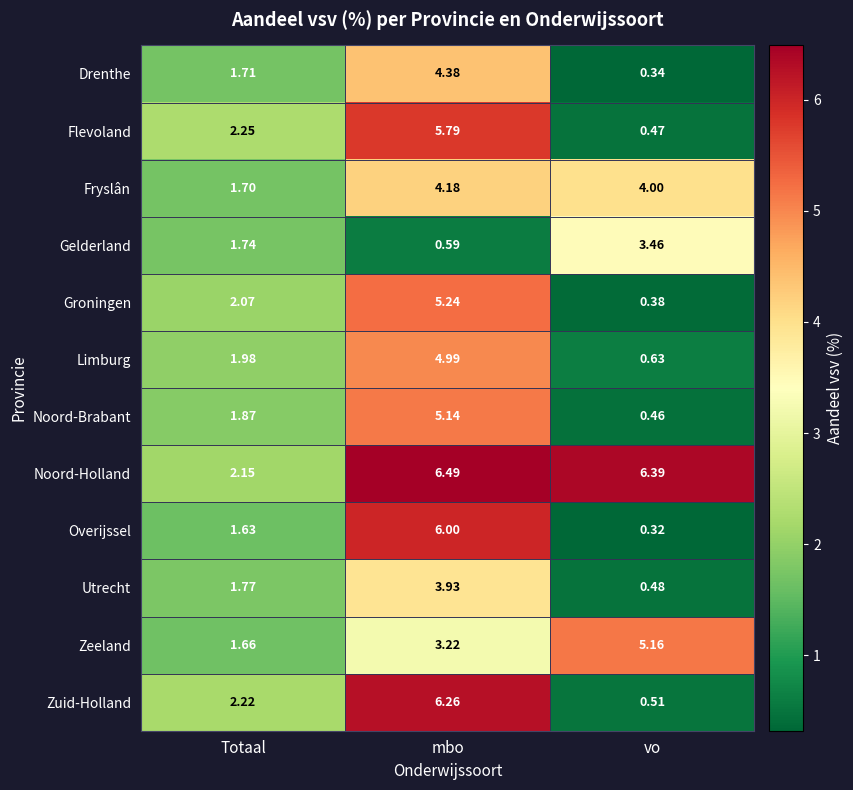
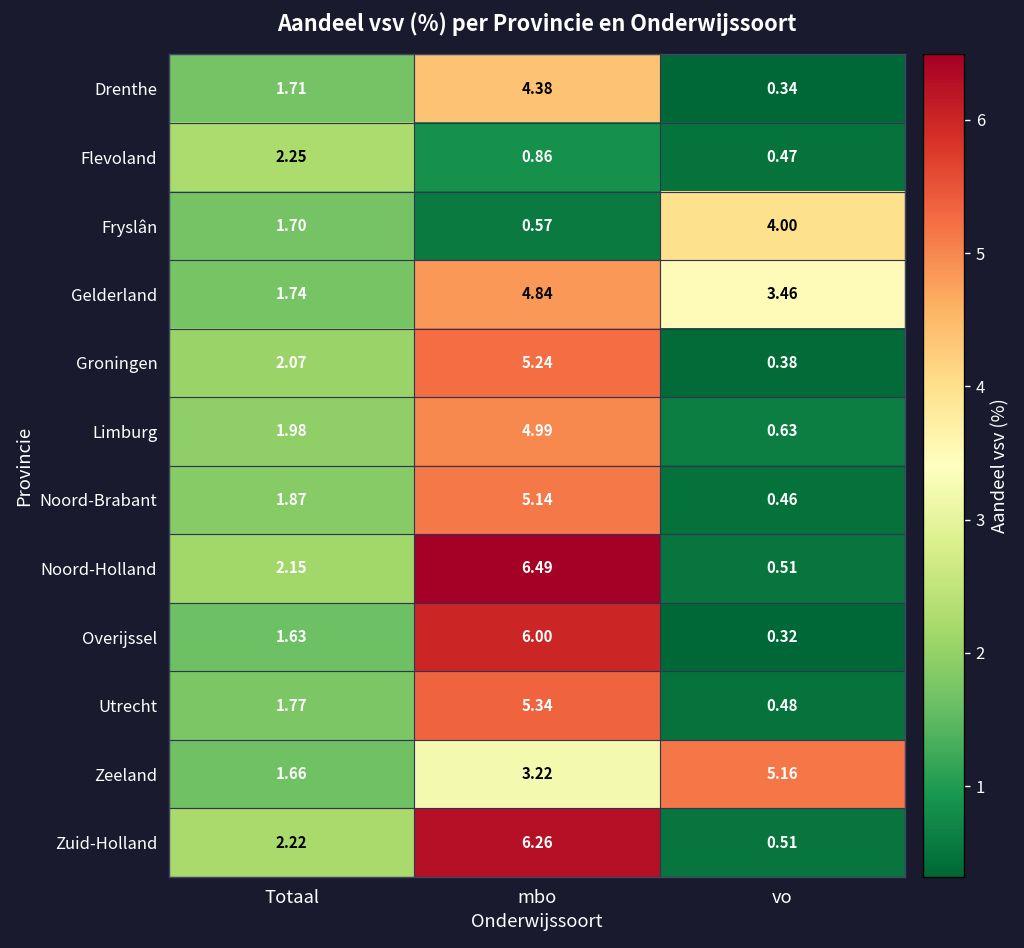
Flevoland, mbo: 5.79 -> 0.86
Fryslân, mbo: 4.18 -> 0.57
Gelderland, mbo: 0.59 -> 4.84
Noord-Holland, vo: 6.39 -> 0.51
Utrecht, mbo: 3.93 -> 5.34
